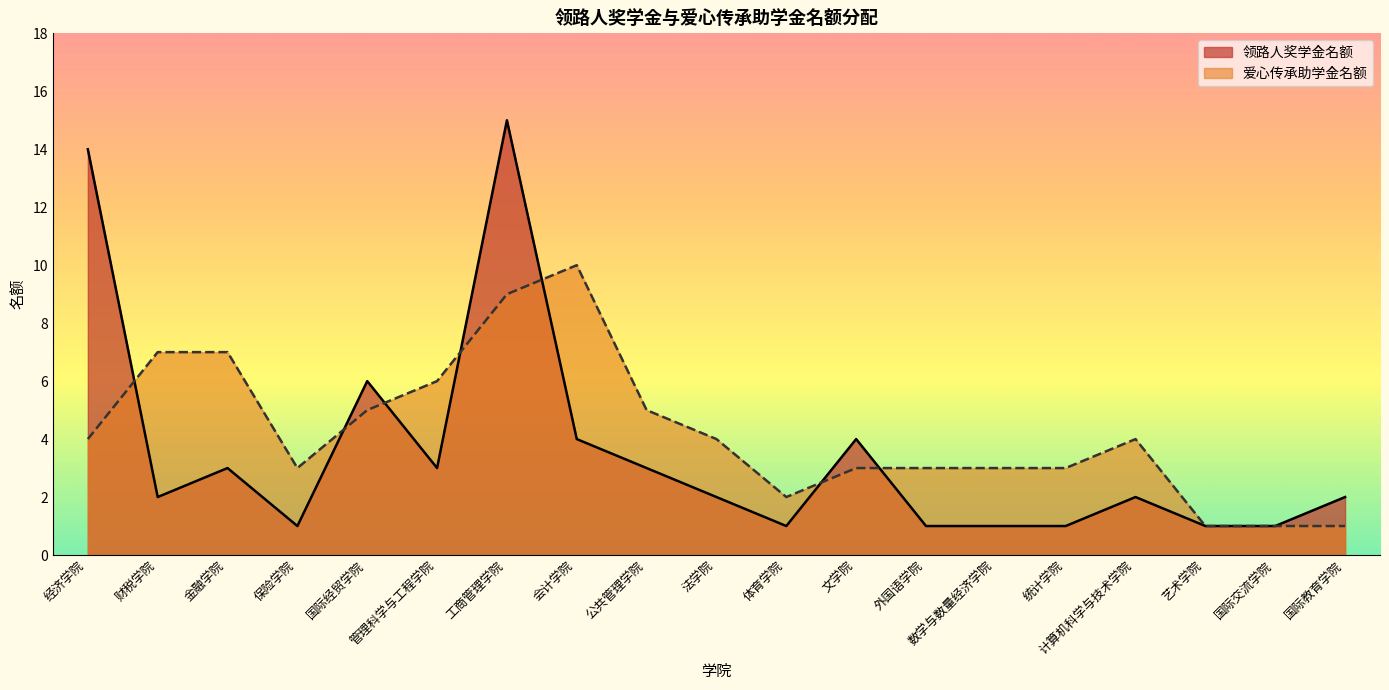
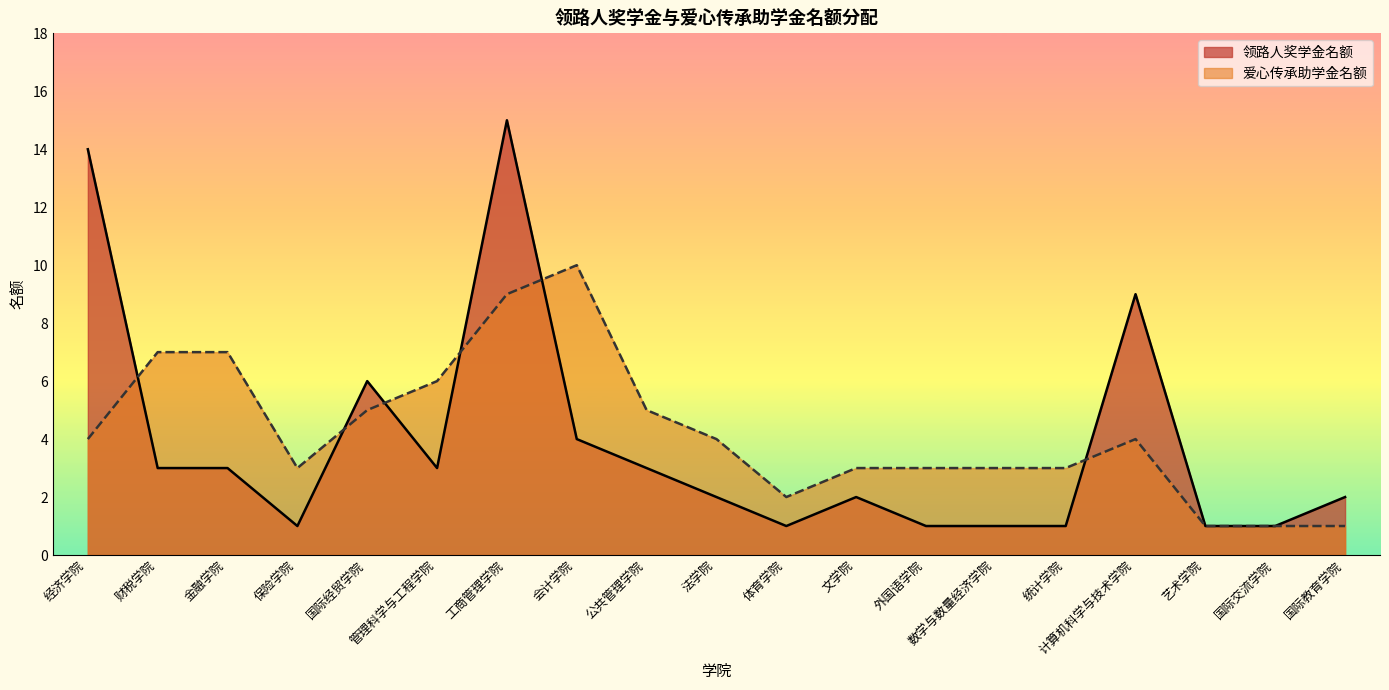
领路人奖学金名额, 财税学院: 2 -> 3
领路人奖学金名额, 文学院: 4 -> 2
领路人奖学金名额, 计算机科学与技术学院: 2 -> 9
